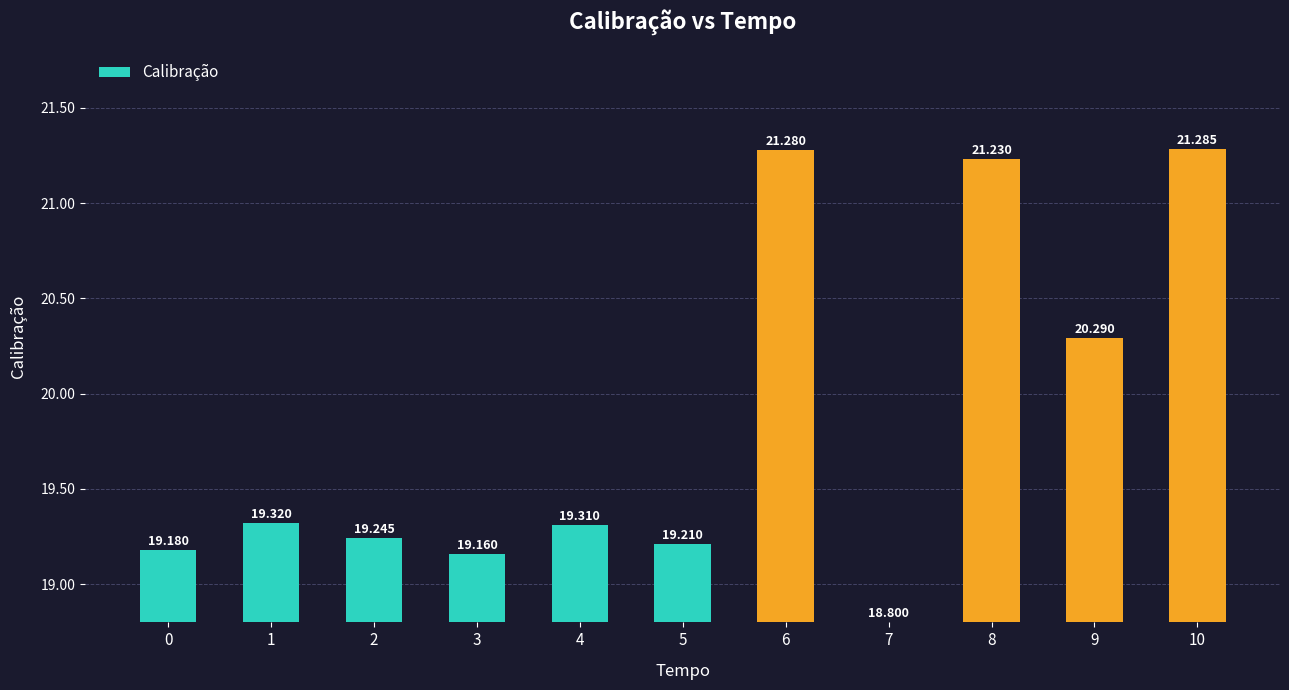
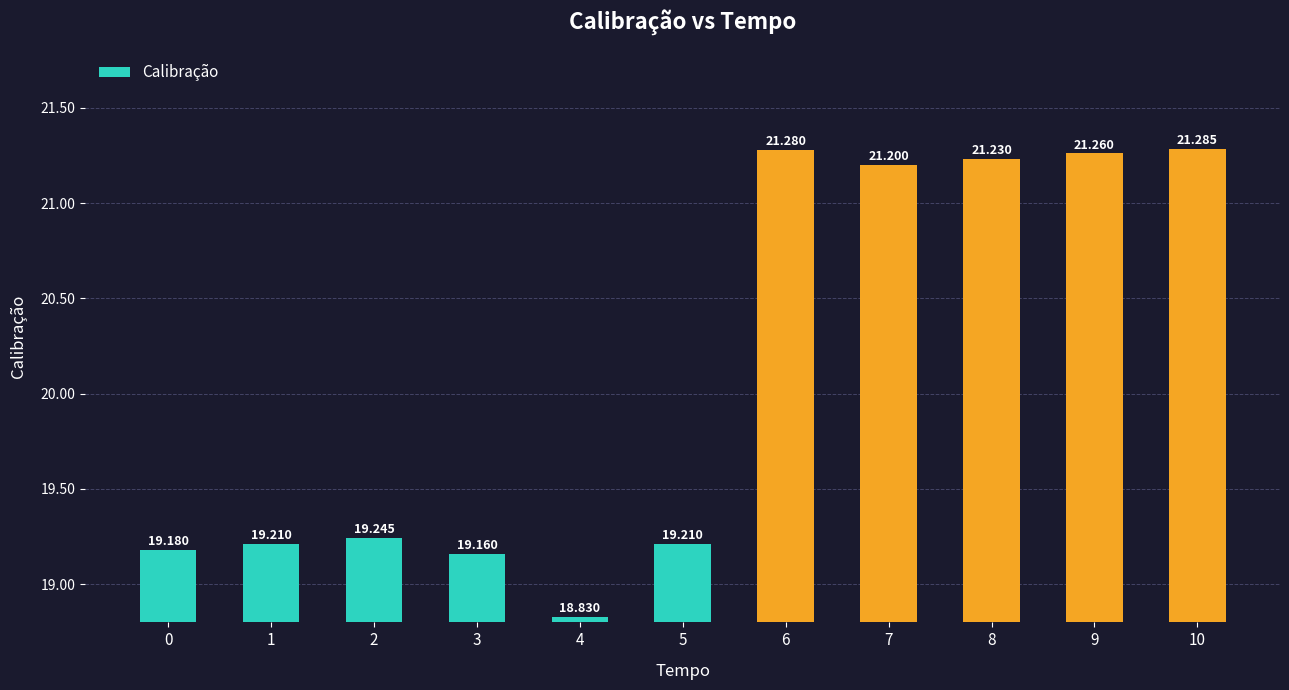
1: 19.320 -> 19.210
4: 19.310 -> 18.830
7: 18.800 -> 21.200
9: 20.290 -> 21.260
